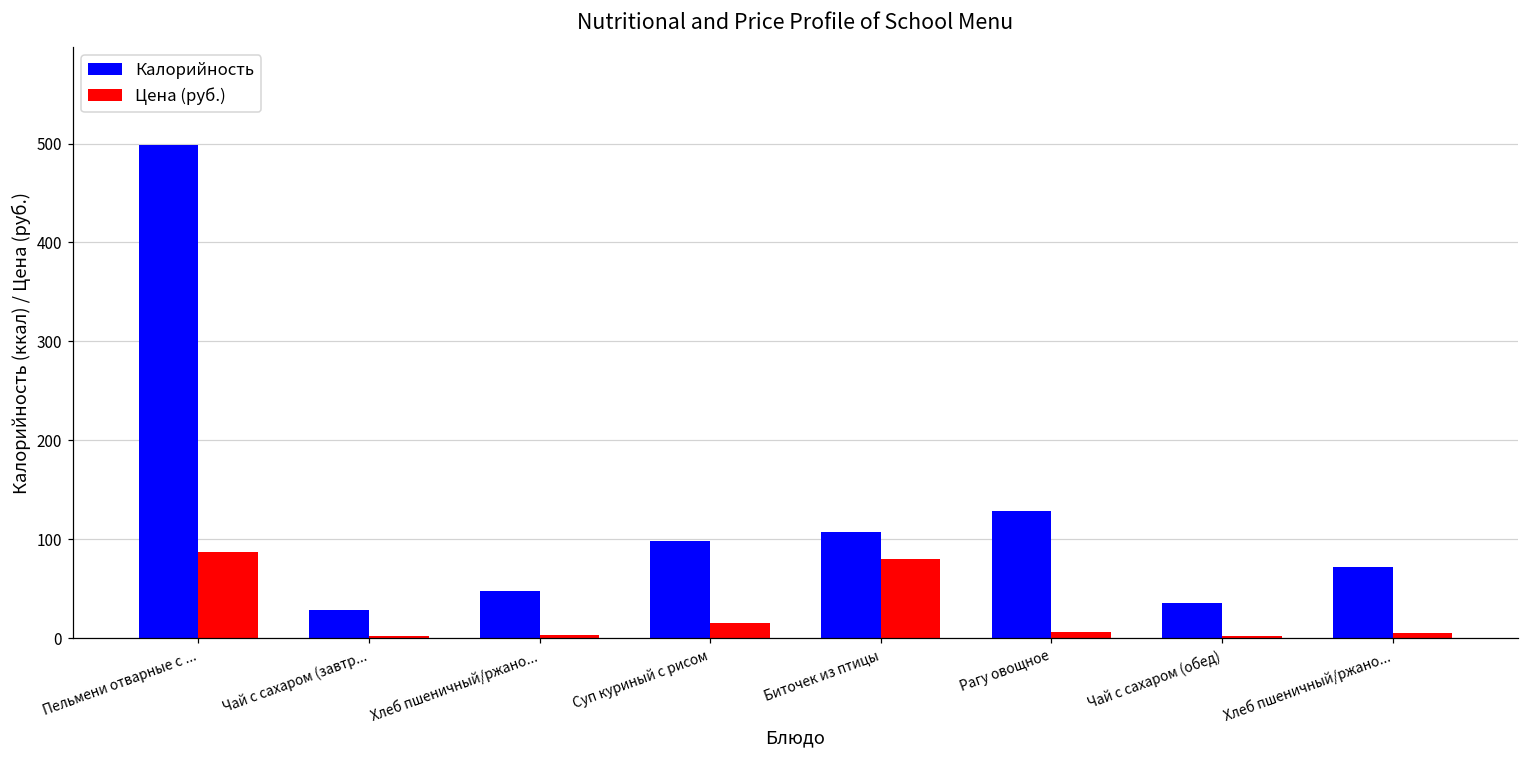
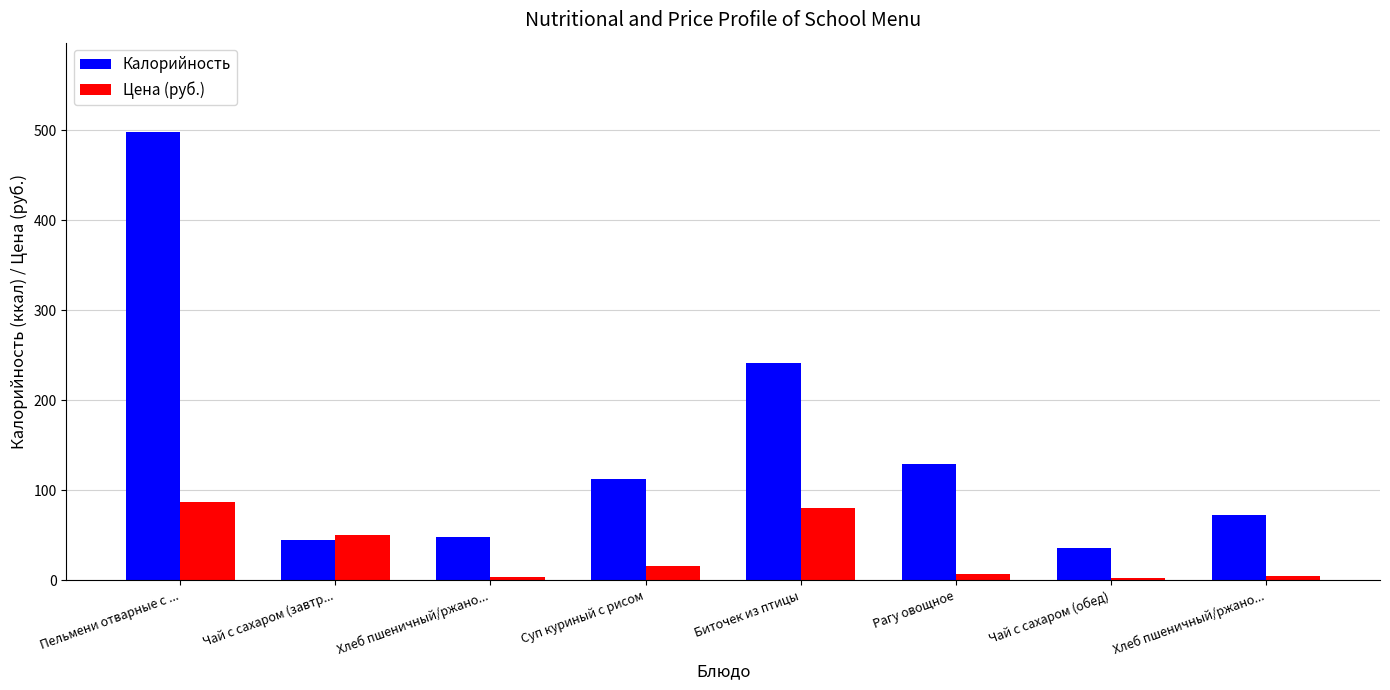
Калорийность, Чай с сахаром (завтр...: 30 -> 50
Цена (руб.), Чай с сахаром (завтр...: 0 -> 50
Калорийность, Суп куриный с рисом: 100 -> 110
Калорийность, Биточек из птицы: 110 -> 240
